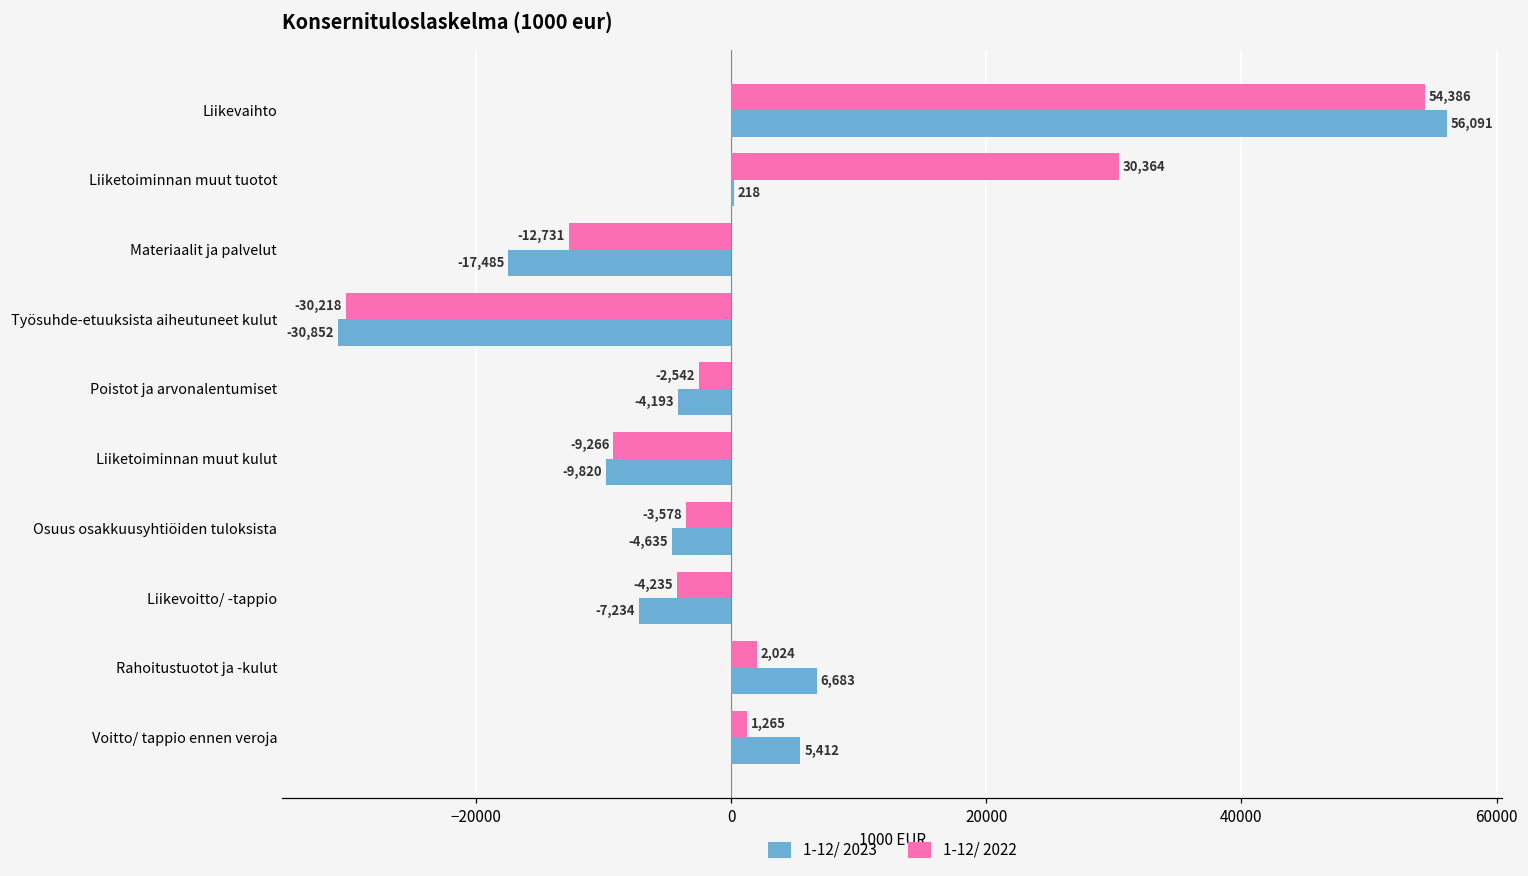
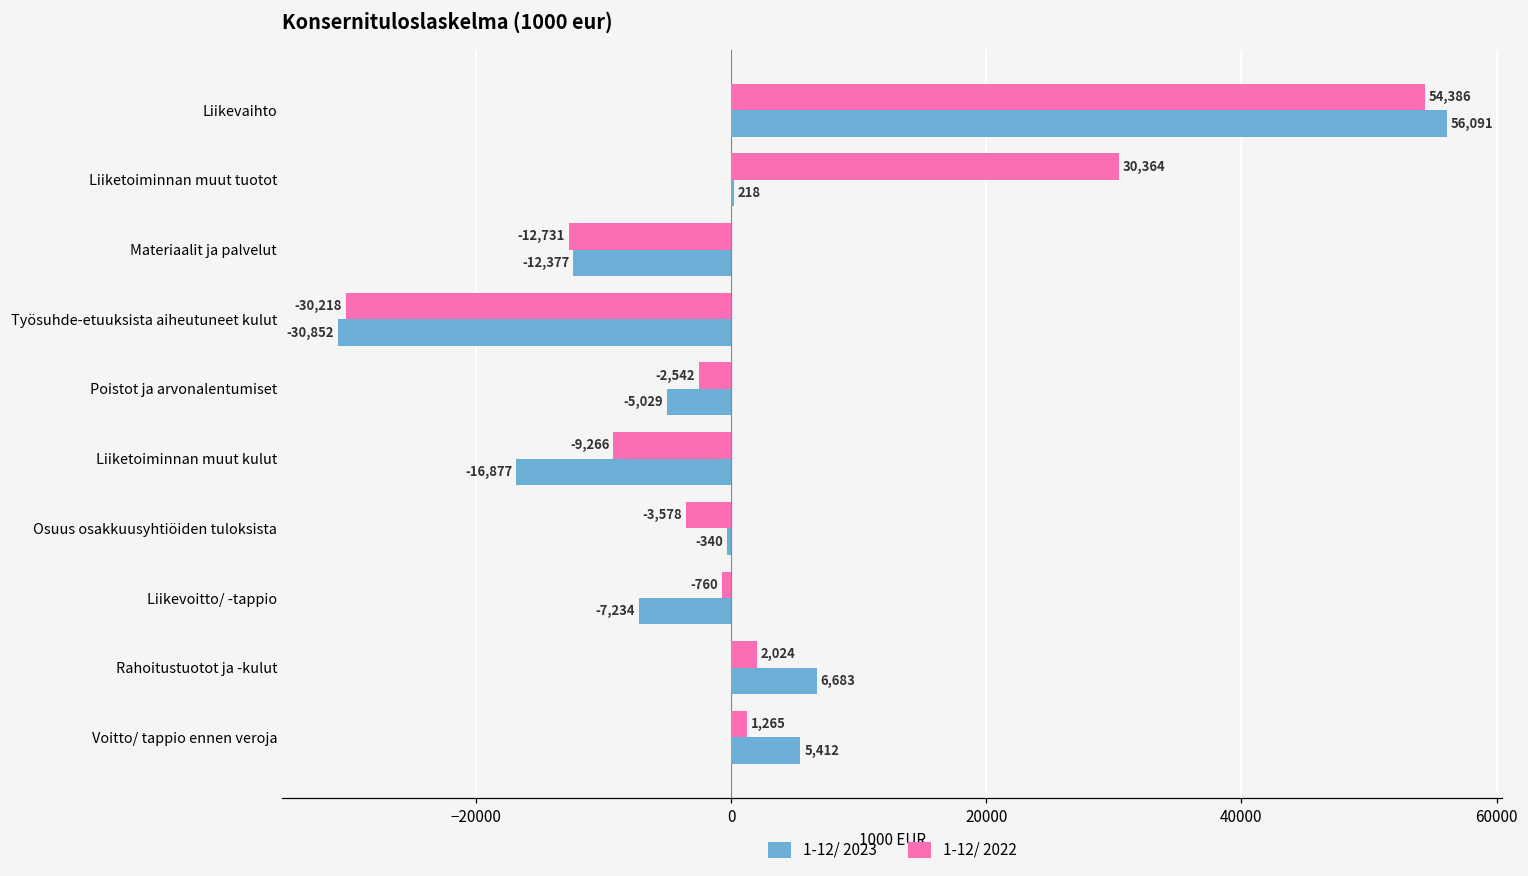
1-12/ 2023, Materiaalit ja palvelut: -17,485 -> -12,377
1-12/ 2023, Poistot ja arvonalentumiset: -4,193 -> -5,029
1-12/ 2023, Liiketoiminnan muut kulut: -9,820 -> -16,877
1-12/ 2023, Osuus osakkuusyhtiöiden tuloksista: -4,635 -> -340
1-12/ 2022, Liikevoitto/ -tappio: -4,235 -> -760
